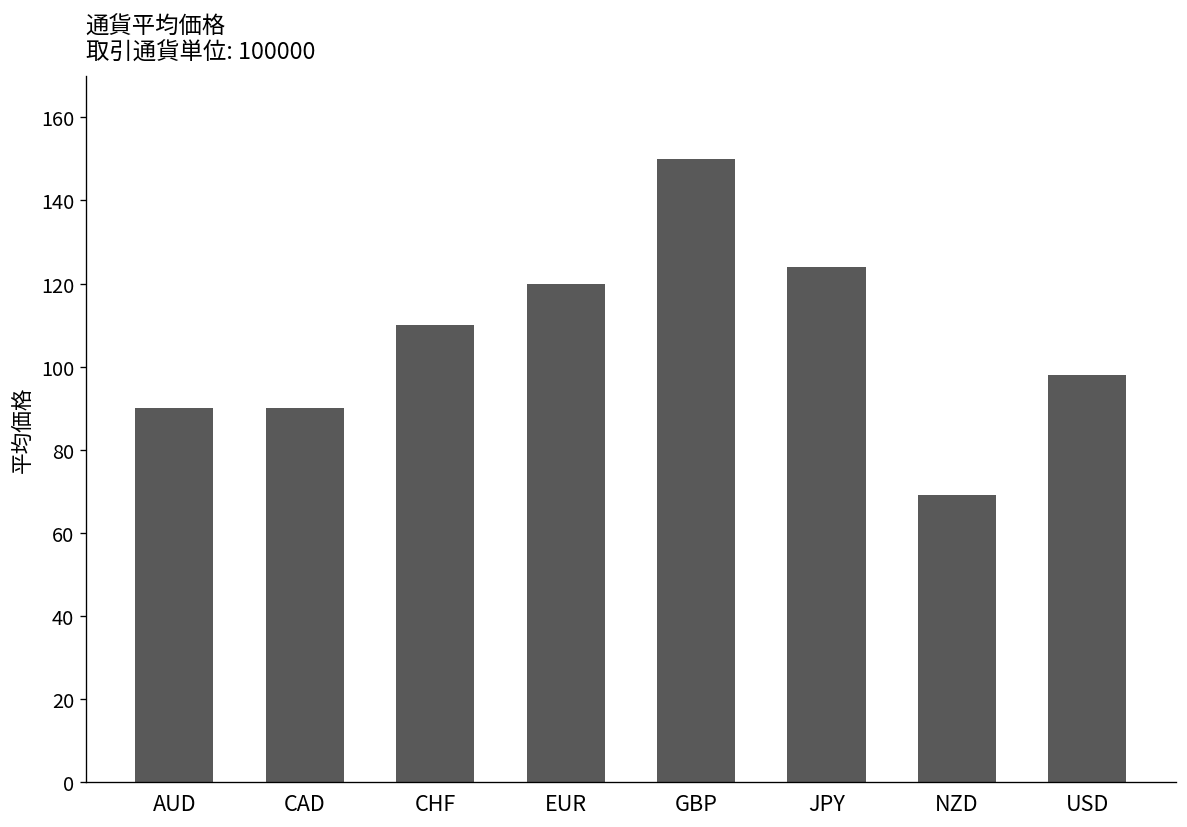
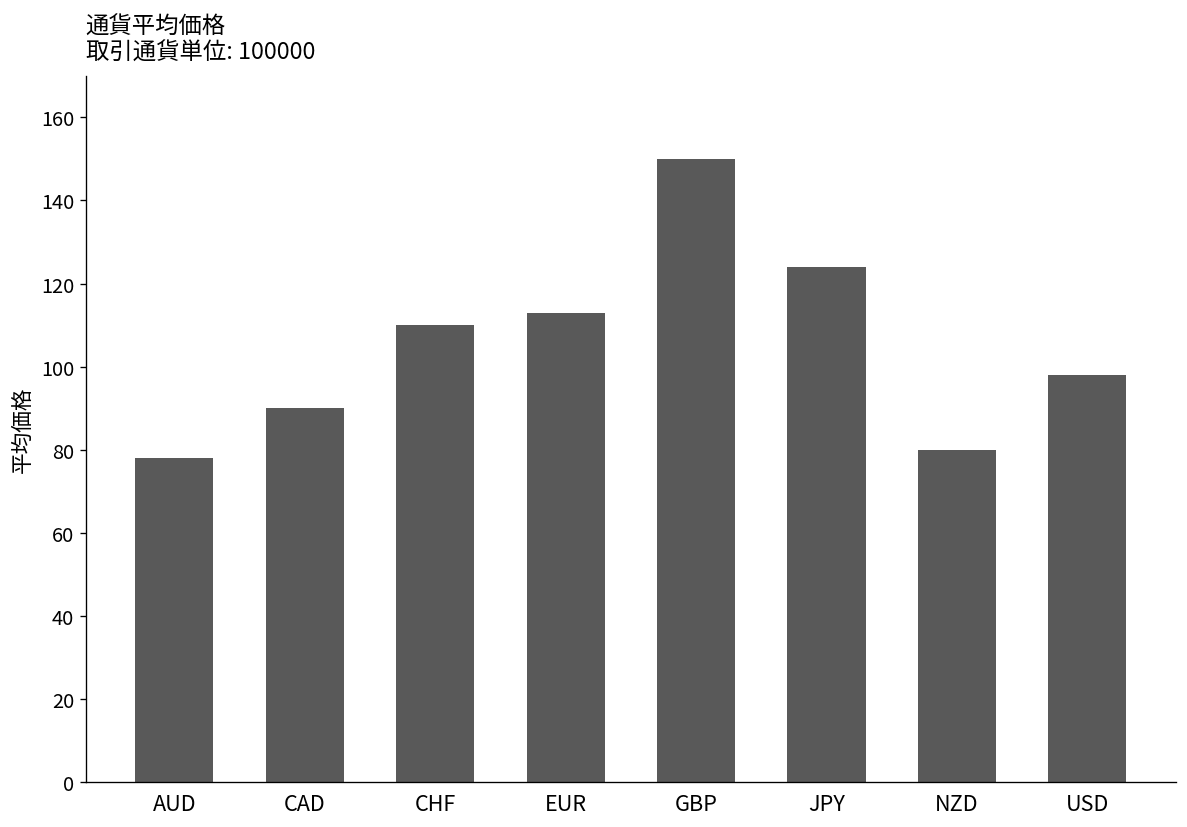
AUD: 90 -> 78
EUR: 120 -> 113
NZD: 69 -> 80
